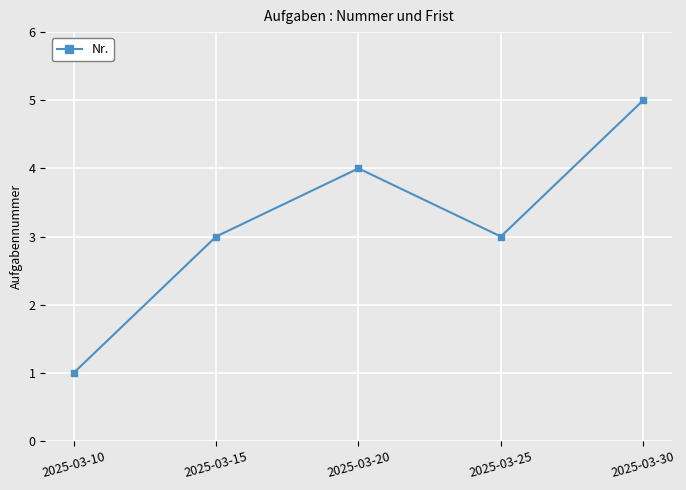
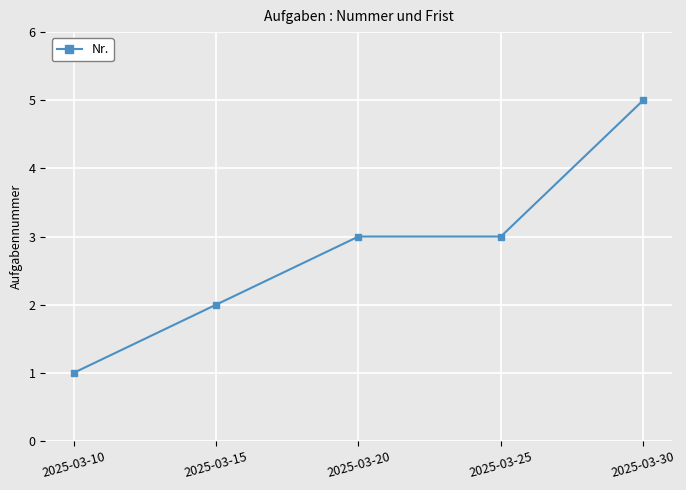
2025-03-15: 3 -> 2
2025-03-20: 4 -> 3
